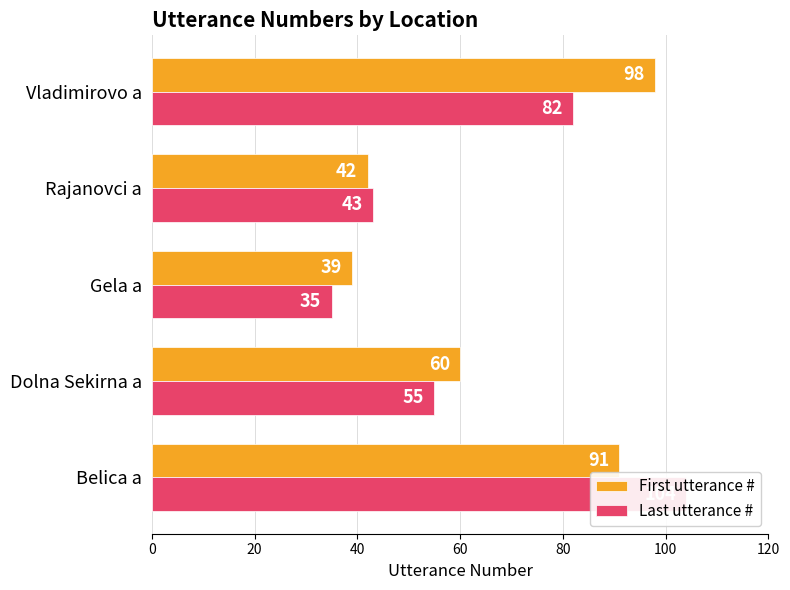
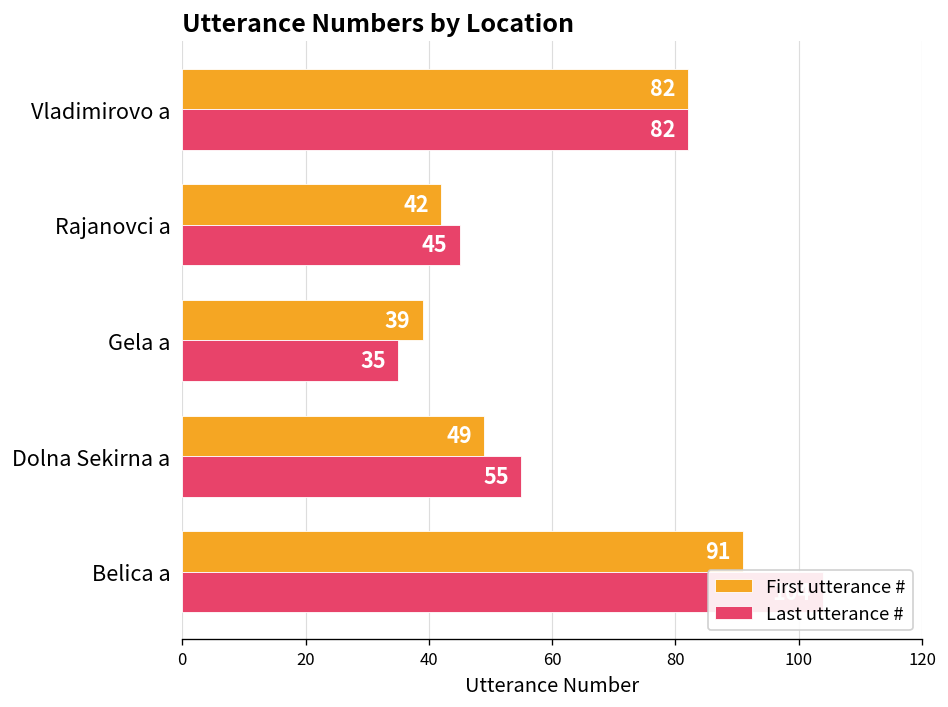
First utterance #, Vladimirovo a: 98 -> 82
Last utterance #, Rajanovci a: 43 -> 45
First utterance #, Dolna Sekirna a: 60 -> 49
